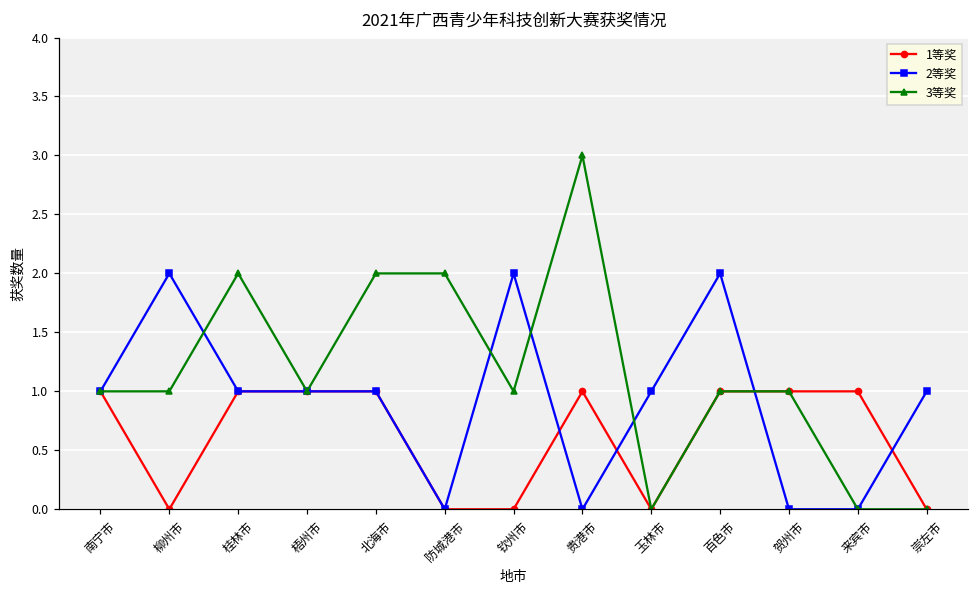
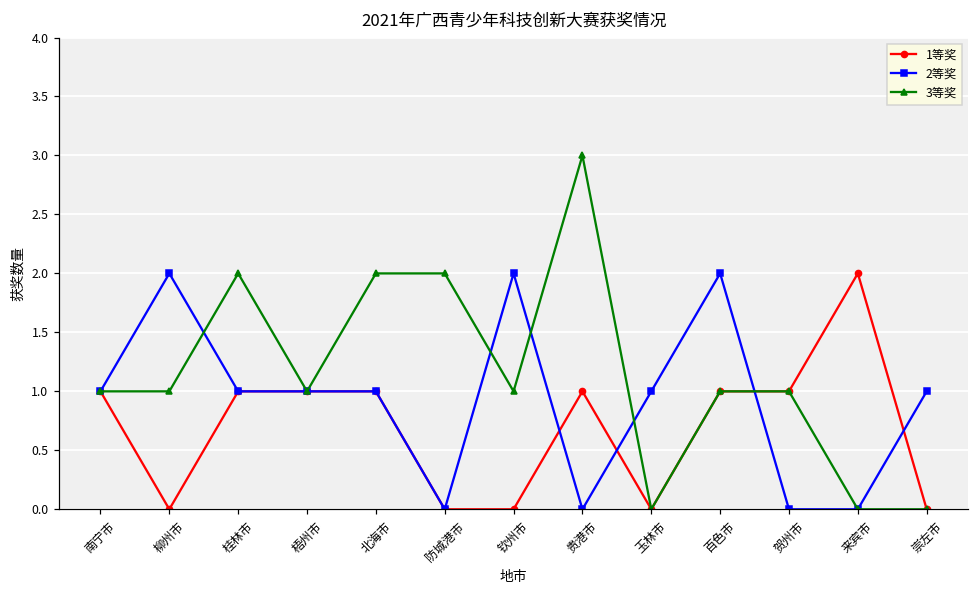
1等奖, 来宾市: 1 -> 2
